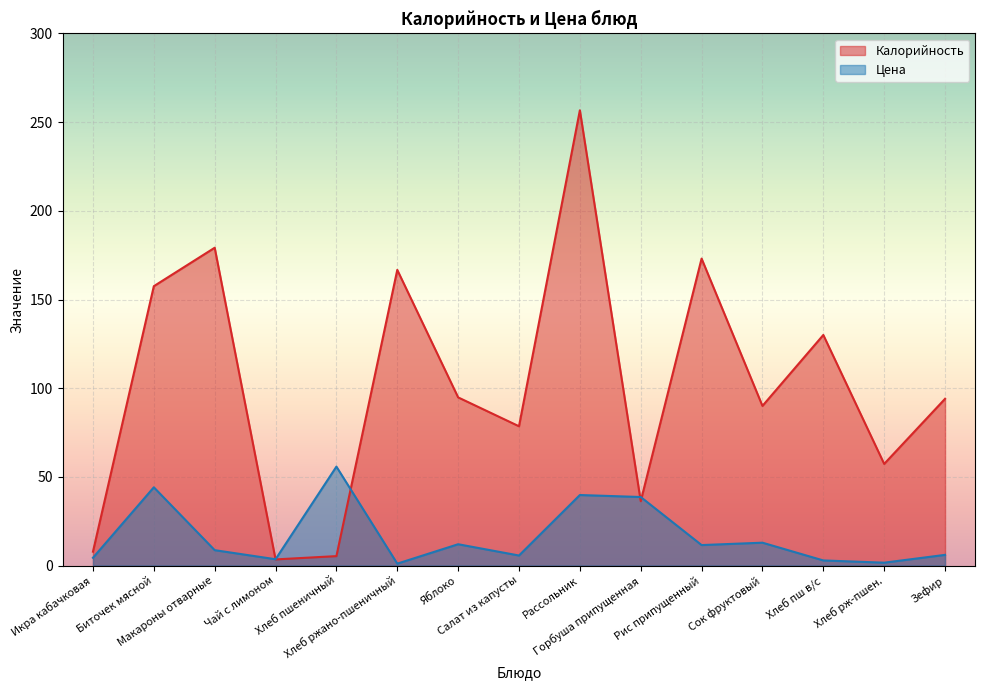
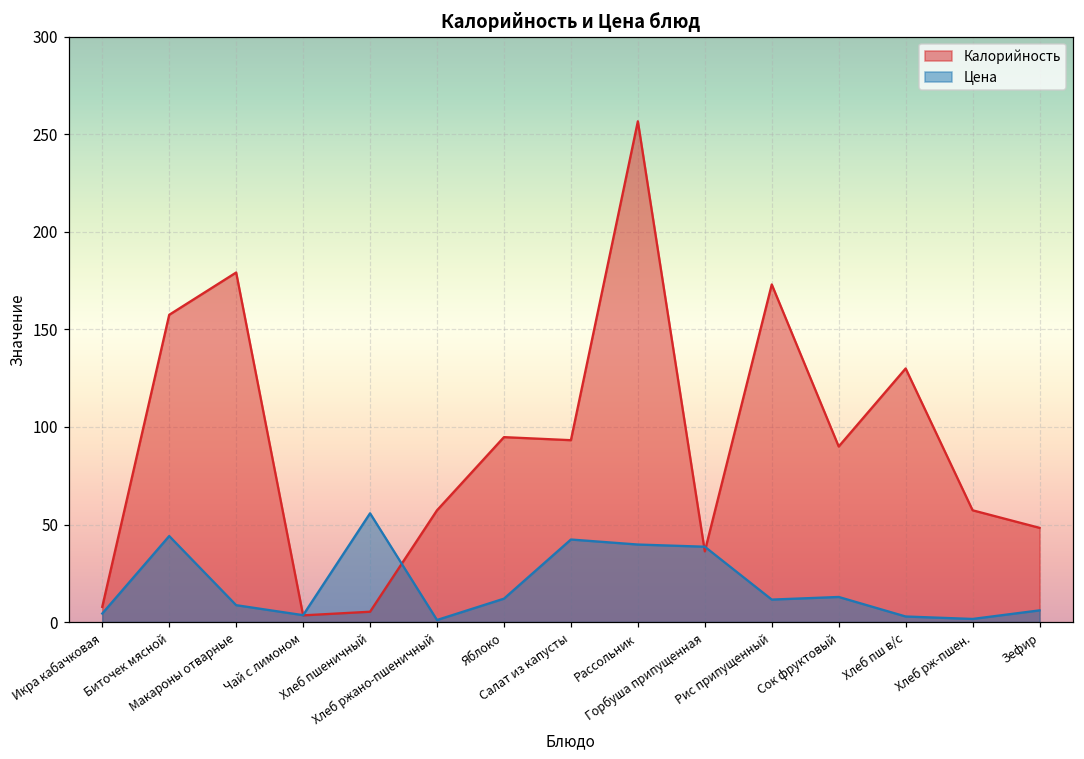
Калорийность, Хлеб ржано-пшеничный: 167 -> 57
Калорийность, Салат из капусты: 79 -> 93
Цена, Салат из капусты: 6 -> 42
Калорийность, Зефир: 94 -> 48
